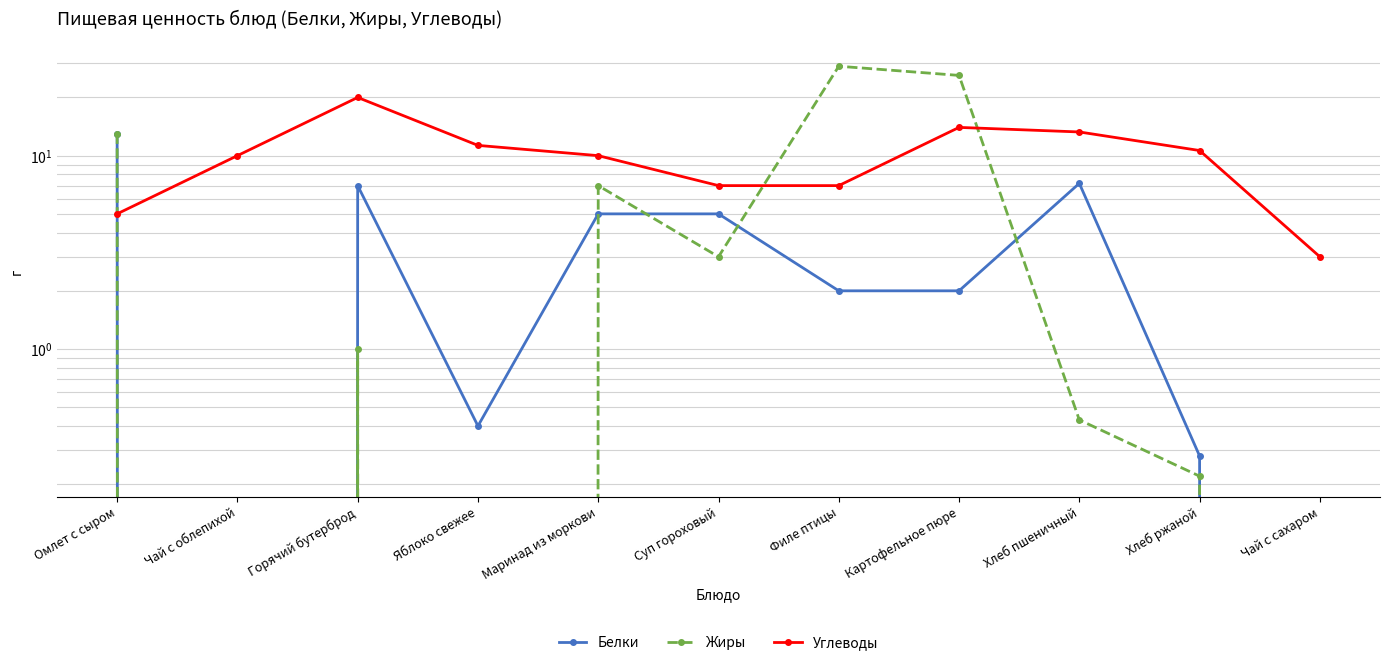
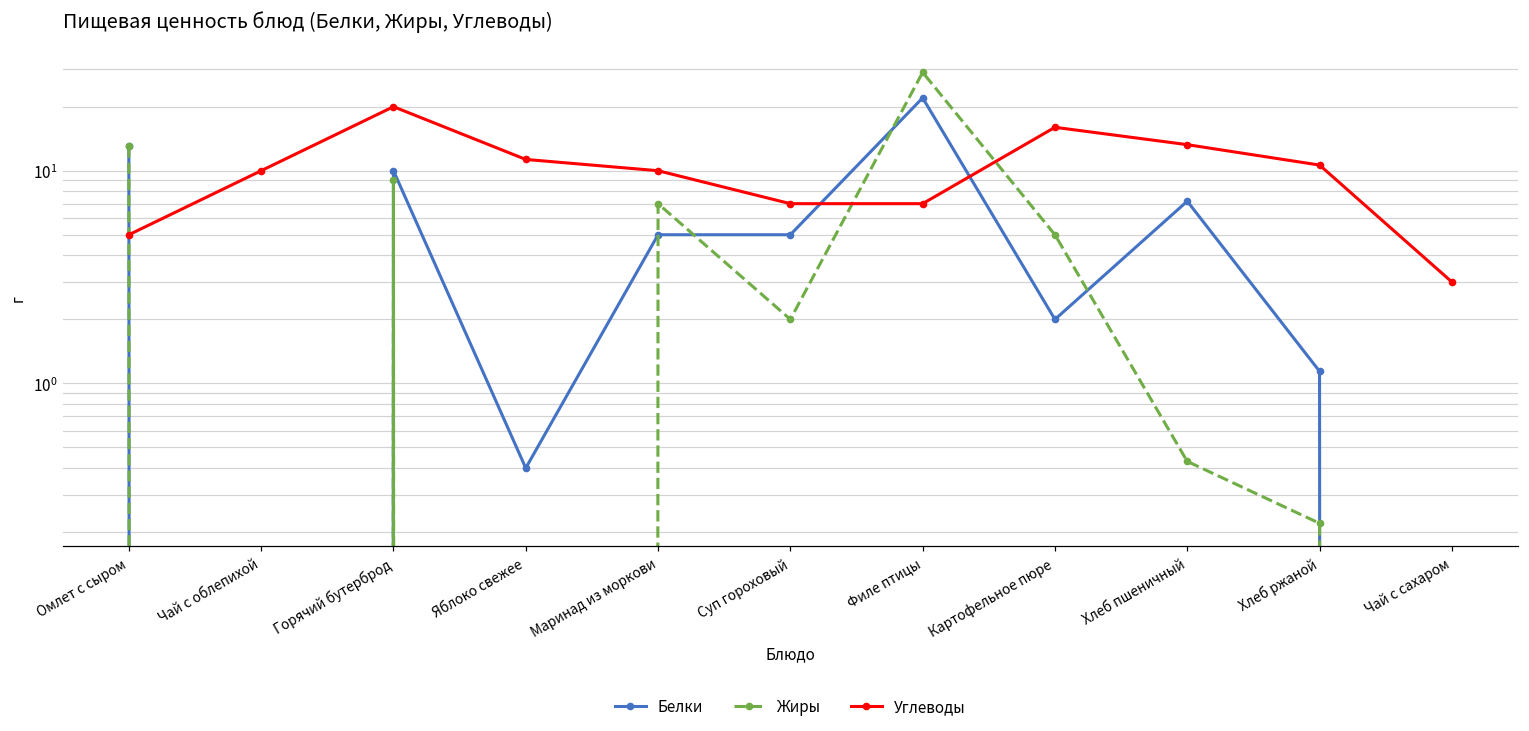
Белки, Горячий бутерброд: 7 -> 10
Жиры, Горячий бутерброд: 1 -> 9
Жиры, Суп гороховый: 3 -> 2
Белки, Филе птицы: 2 -> 22
Жиры, Картофельное пюре: 26 -> 5
Углеводы, Картофельное пюре: 14 -> 16
Белки, Хлеб ржаной: 0.28 -> 1.1
